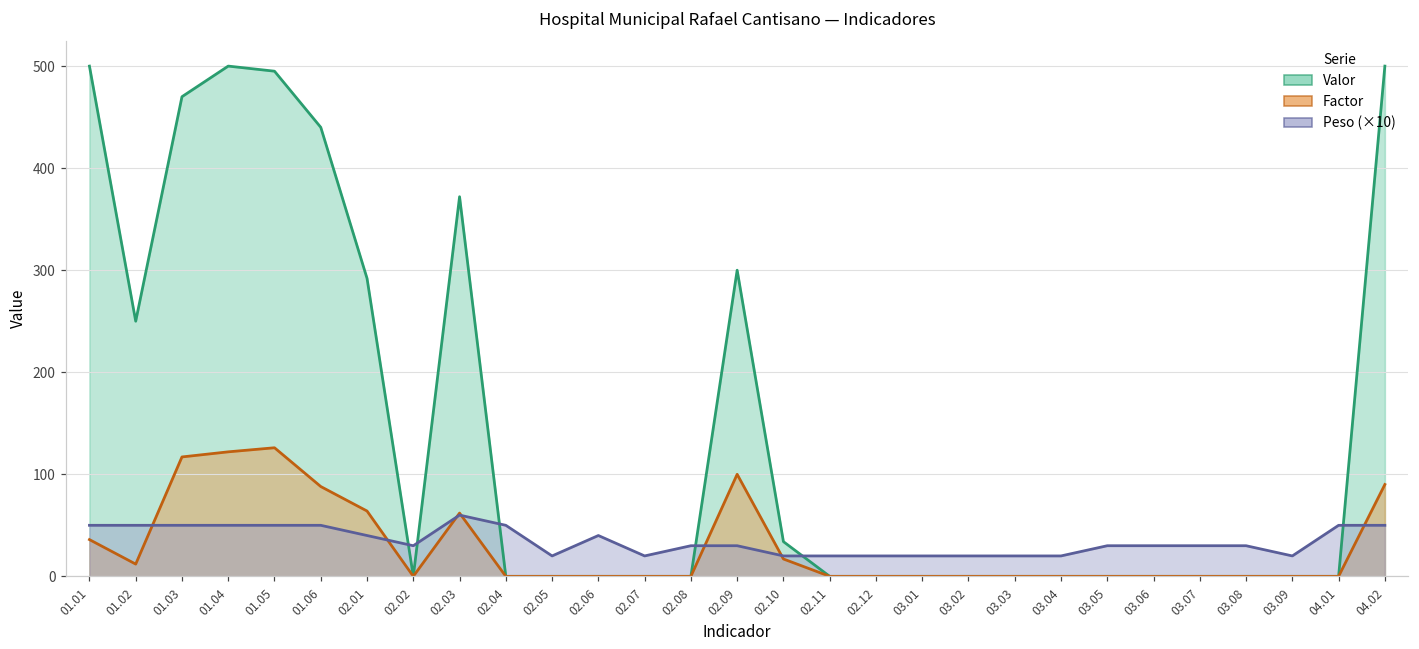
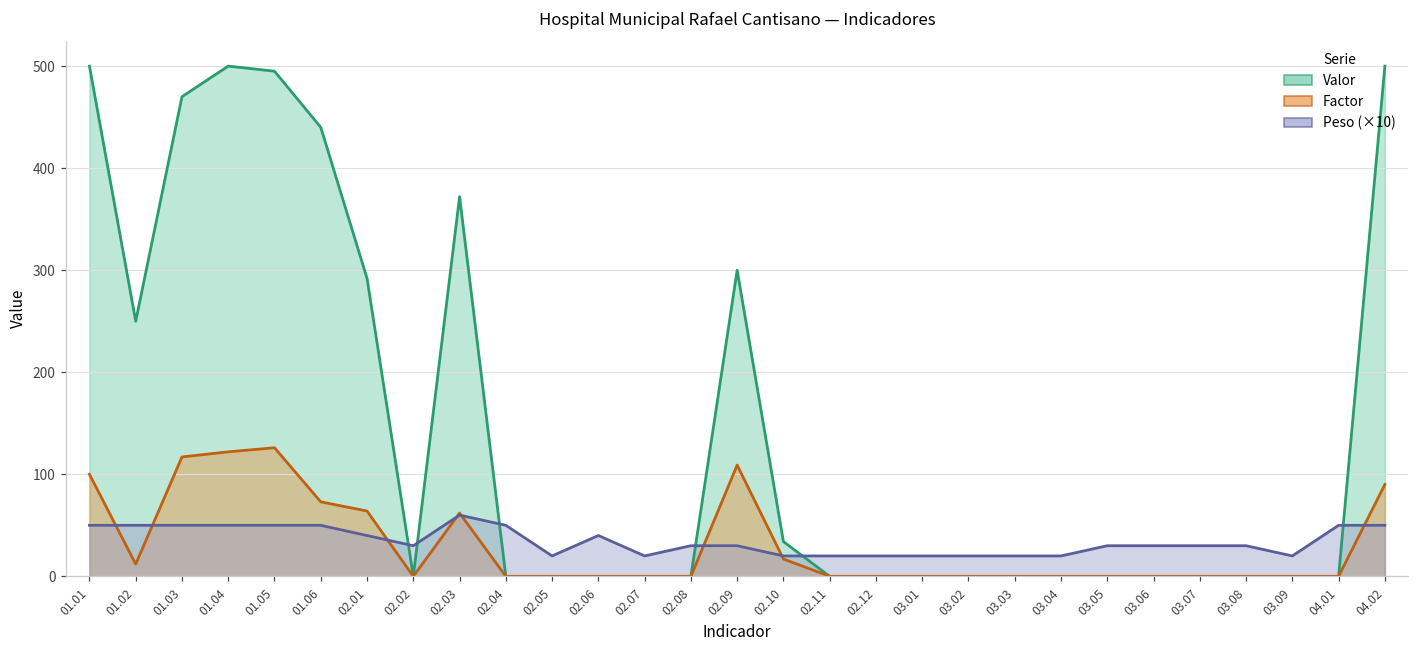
Factor, 01.01: 40 -> 100
Factor, 01.06: 90 -> 70
Factor, 02.09: 100 -> 110
